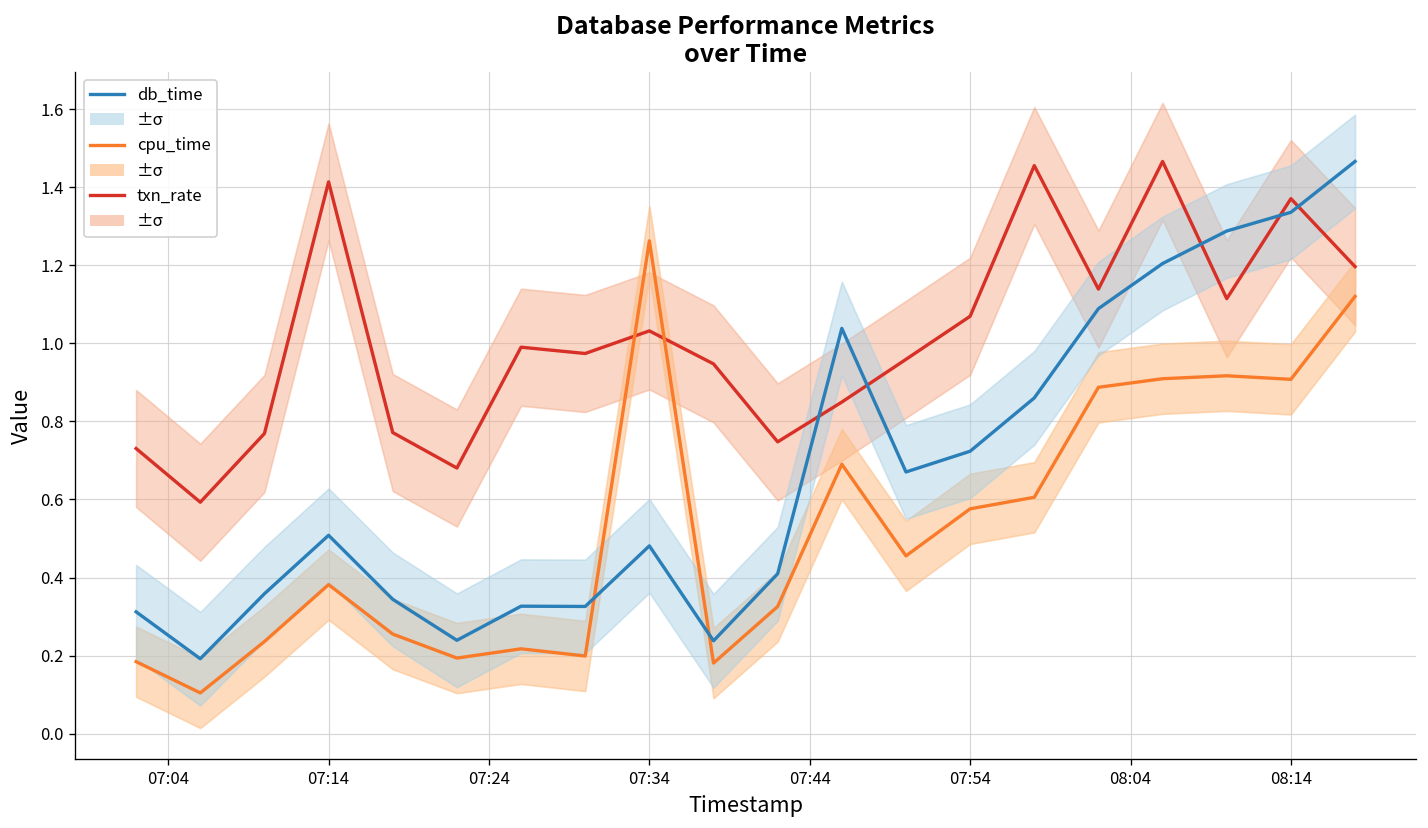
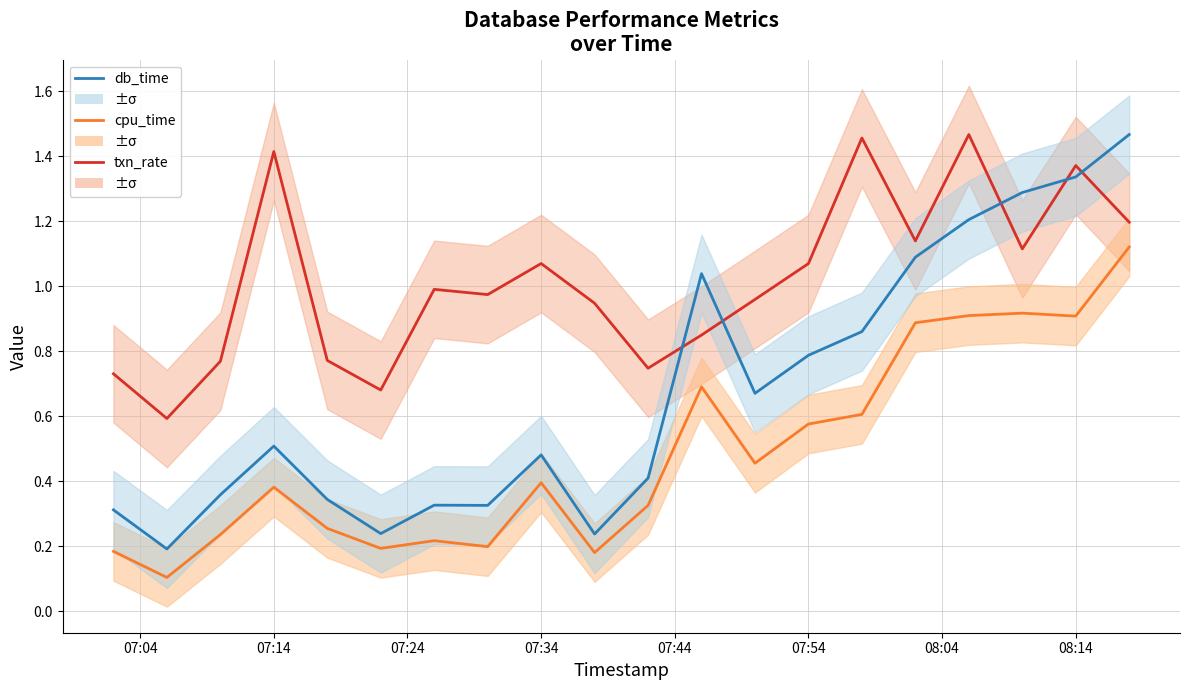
txn_rate, 07:34: 1.03 -> 1.07
cpu_time, 07:34: 1.26 -> 0.40
db_time, 07:54: 0.72 -> 0.79
